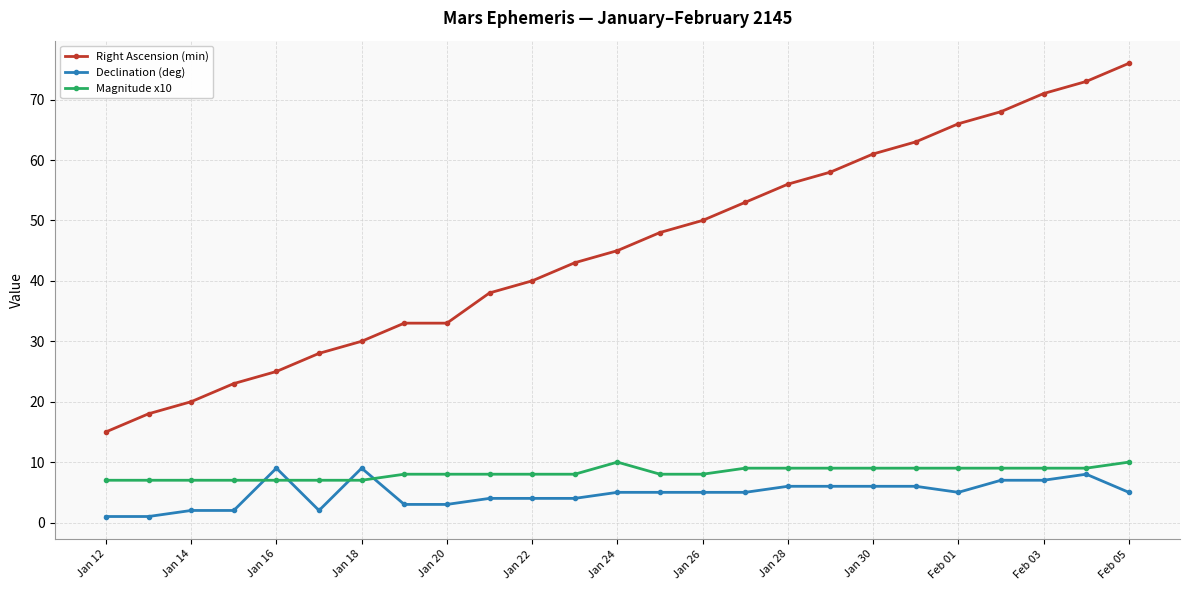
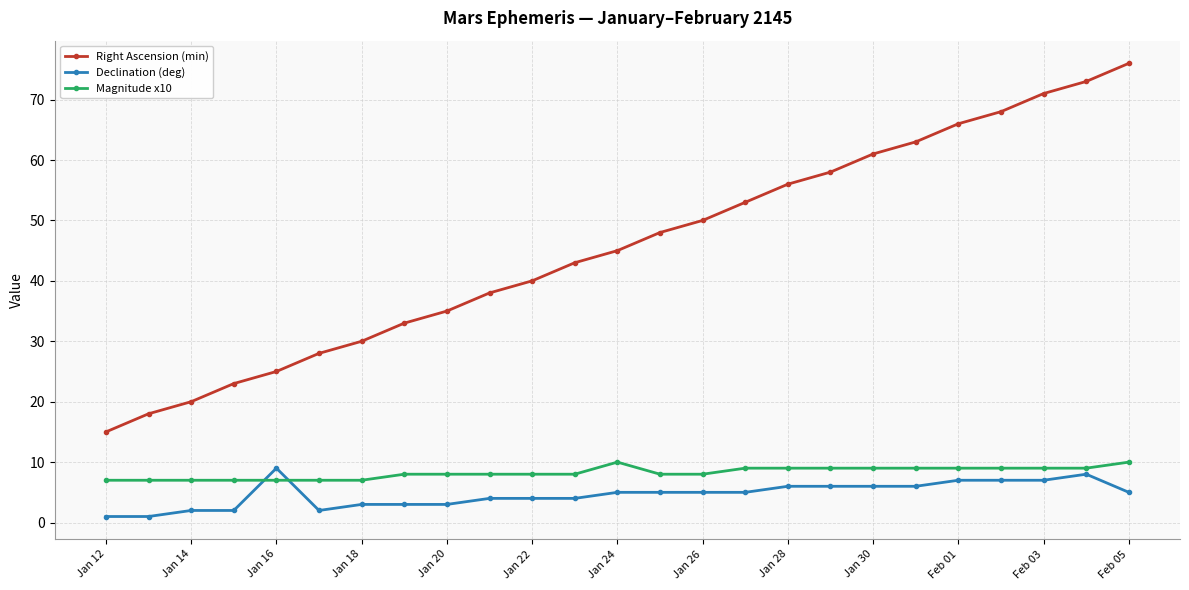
Declination (deg), Jan 18: 9 -> 3
Right Ascension (min), Jan 20: 33 -> 35
Declination (deg), Feb 01: 5 -> 7
